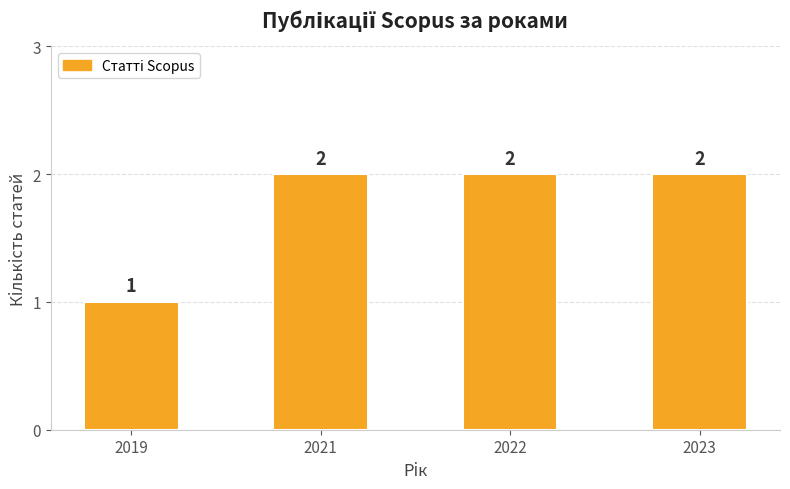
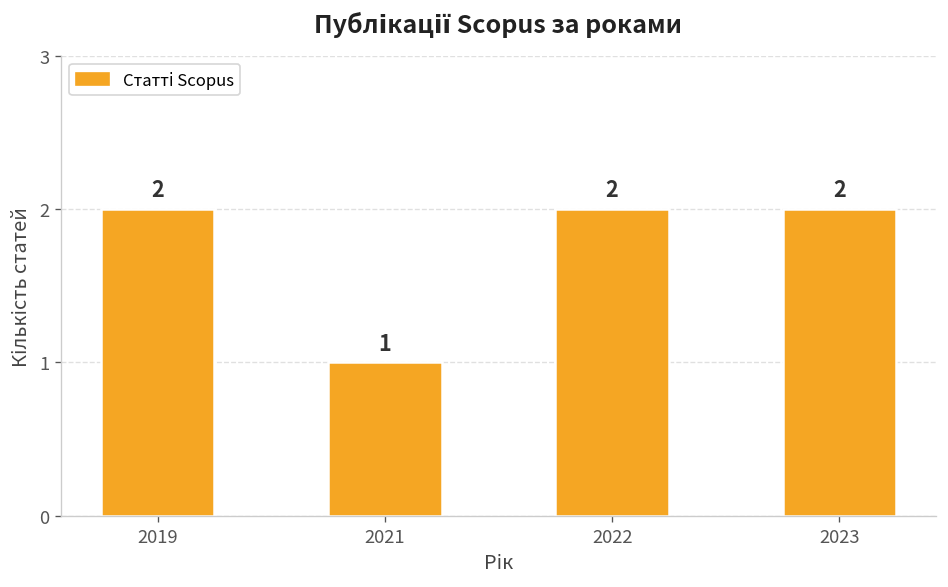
2019: 1 -> 2
2021: 2 -> 1
